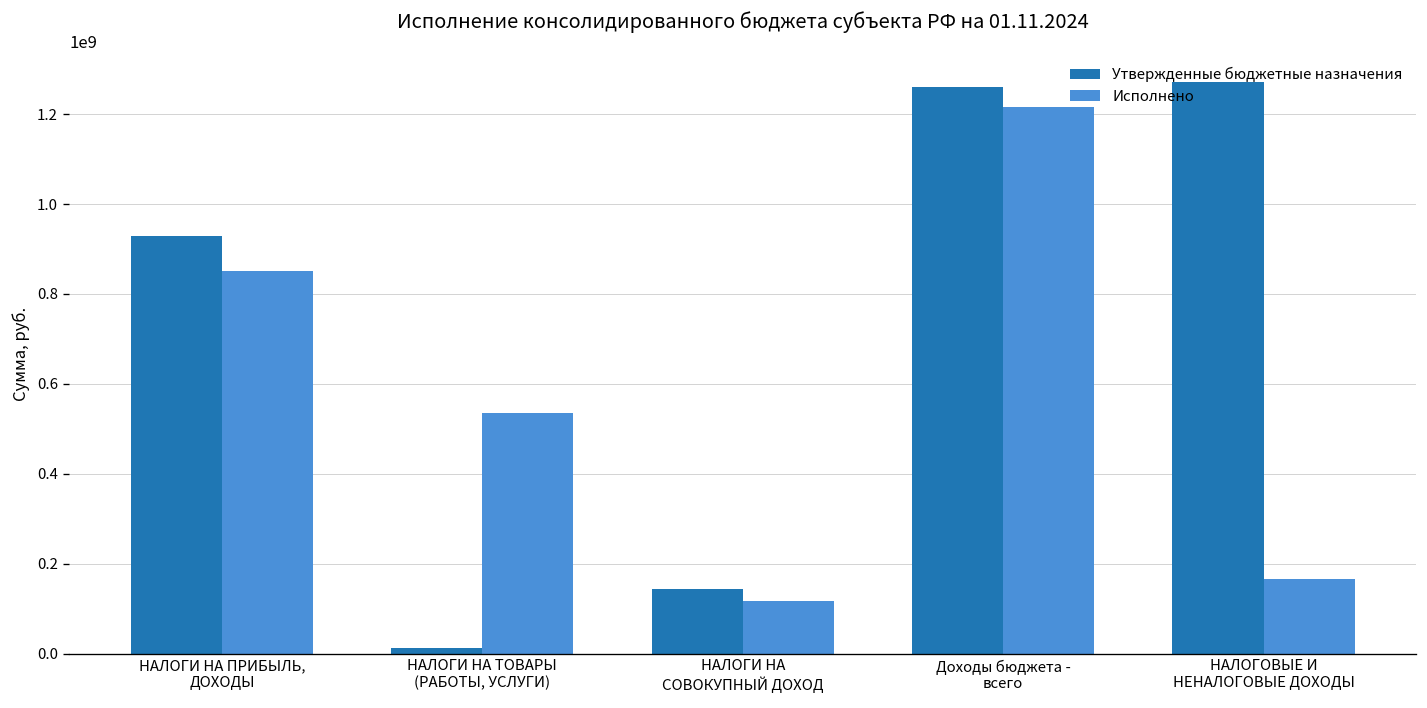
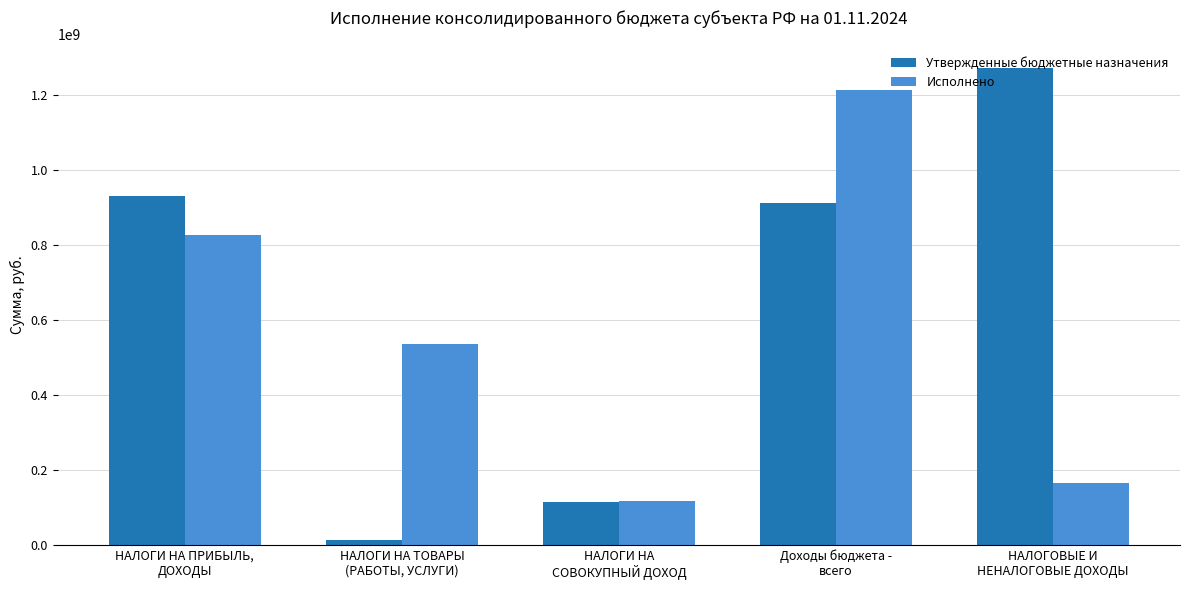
Исполнено, НАЛОГИ НА ПРИБЫЛЬ, ДОХОДЫ: 850000000 -> 830000000
Утвержденные бюджетные назначения, НАЛОГИ НА СОВОКУПНЫЙ ДОХОД: 140000000 -> 110000000
Утвержденные бюджетные назначения, Доходы бюджета - всего: 1260000000 -> 910000000
